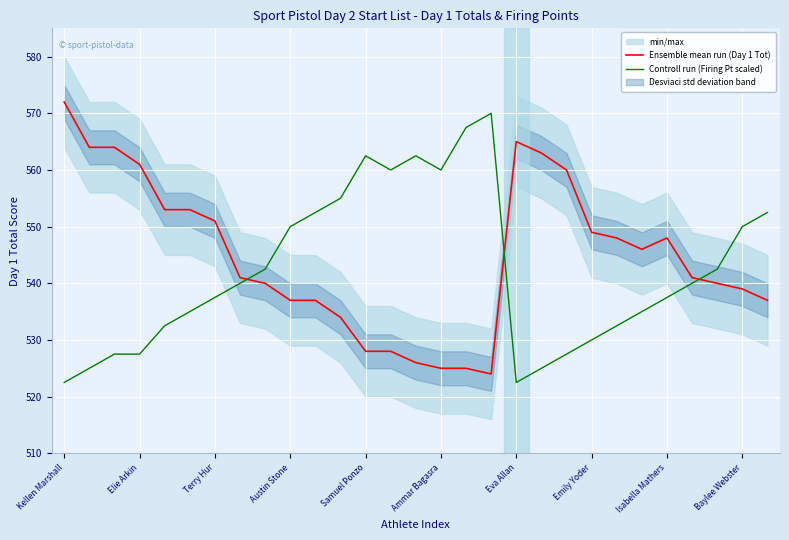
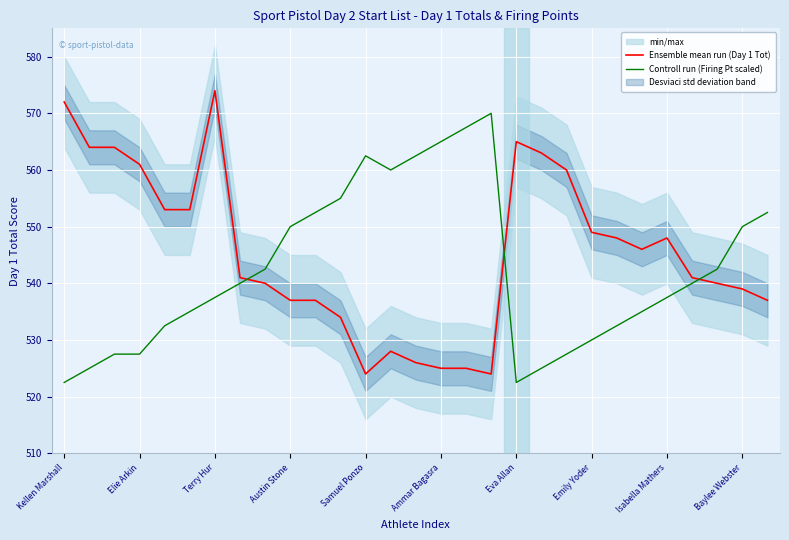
Ensemble mean run (Day 1 Tot), Terry Hur: 551 -> 574
Ensemble mean run (Day 1 Tot), Samuel Ponzo: 528 -> 524
Controll run (Firing Pt scaled), Ammar Bagasra: 560 -> 565
